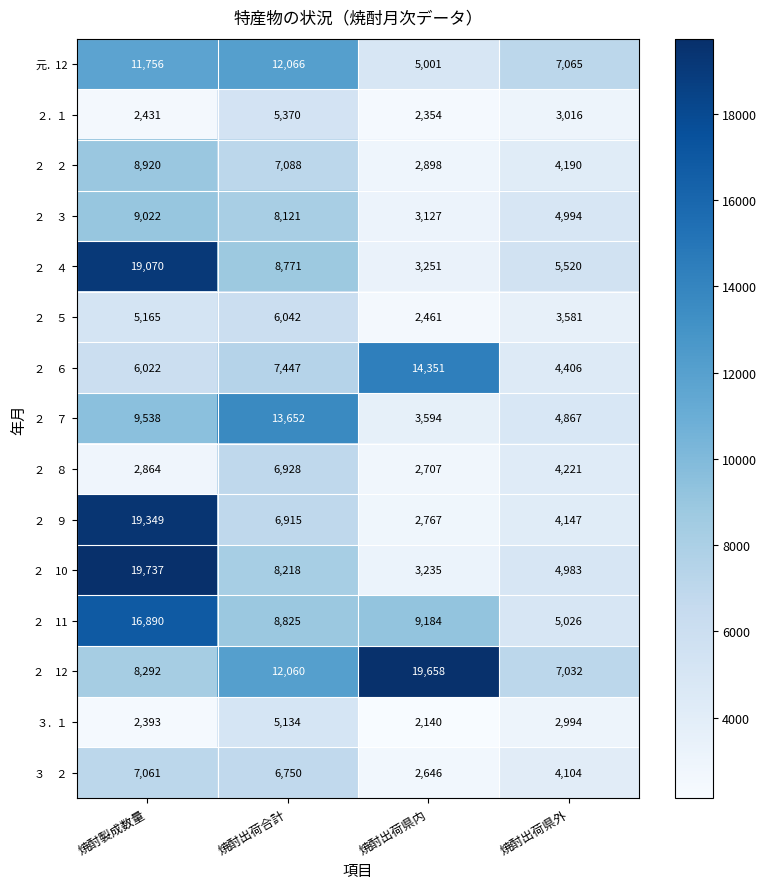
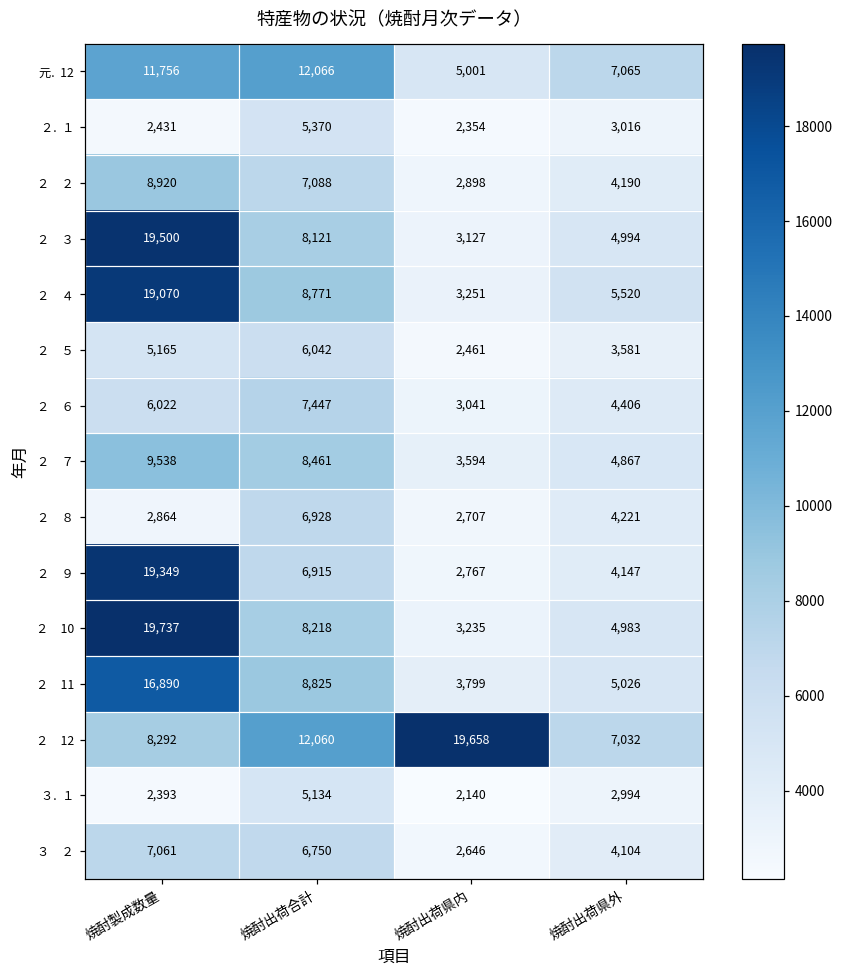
２ ３, 焼酎製成数量: 9,022 -> 19,500
２ ６, 焼酎出荷県内: 14,351 -> 3,041
２ ７, 焼酎出荷合計: 13,652 -> 8,461
２ 11, 焼酎出荷県内: 9,184 -> 3,799
